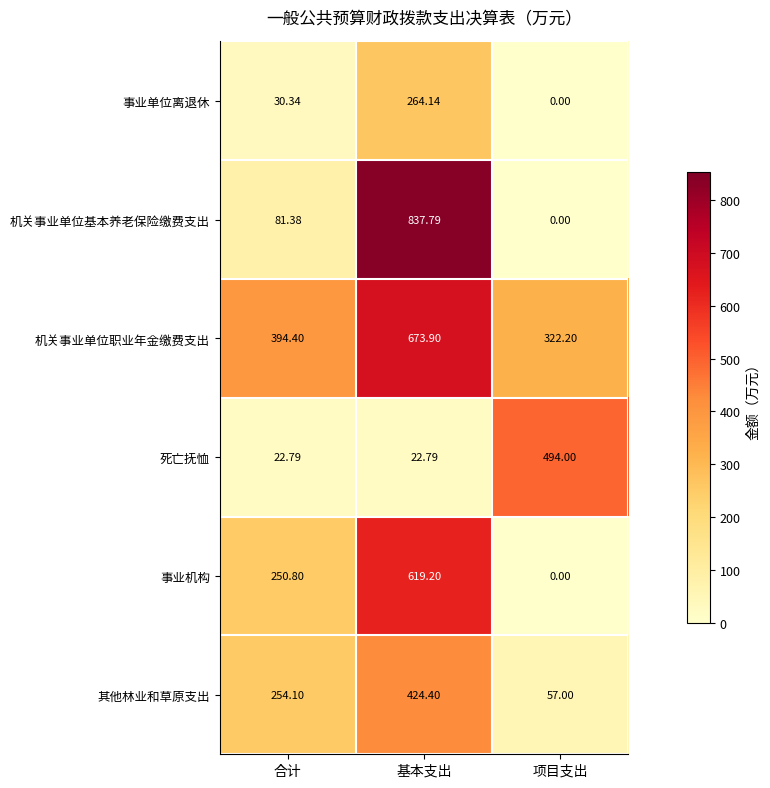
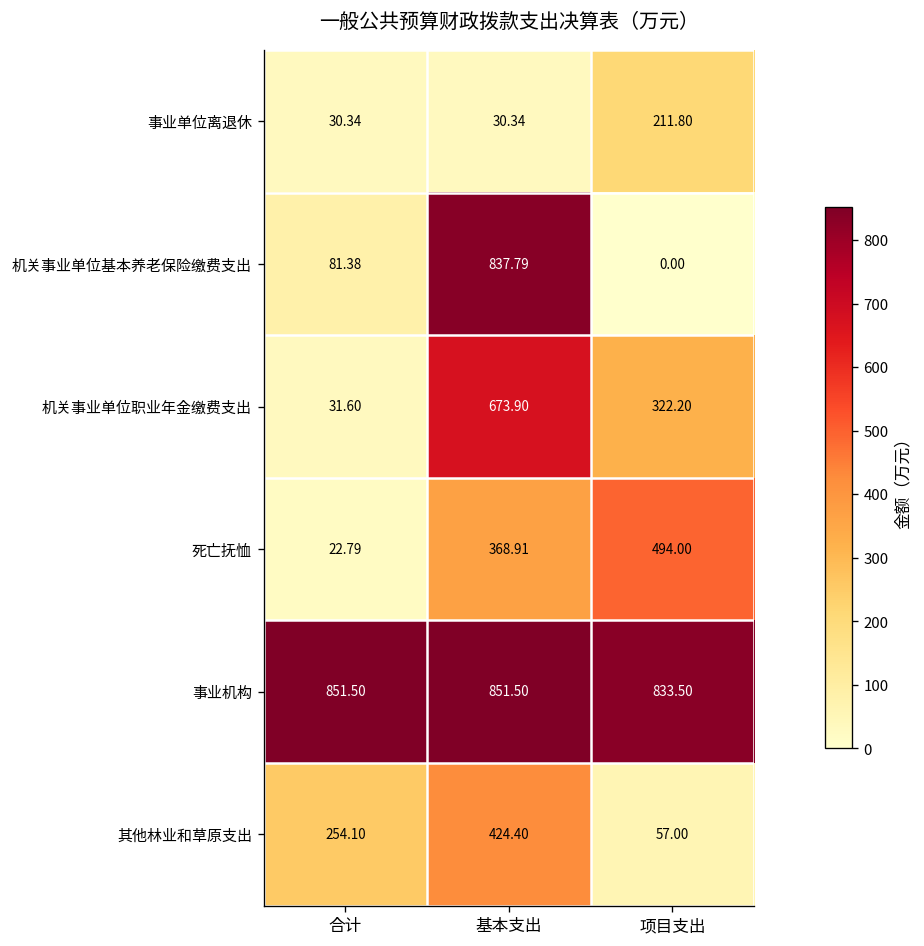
事业单位离退休, 基本支出: 264.14 -> 30.34
事业单位离退休, 项目支出: 0.00 -> 211.80
机关事业单位职业年金缴费支出, 合计: 394.40 -> 31.60
死亡抚恤, 基本支出: 22.79 -> 368.91
事业机构, 合计: 250.80 -> 851.50
事业机构, 基本支出: 619.20 -> 851.50
事业机构, 项目支出: 0.00 -> 833.50
